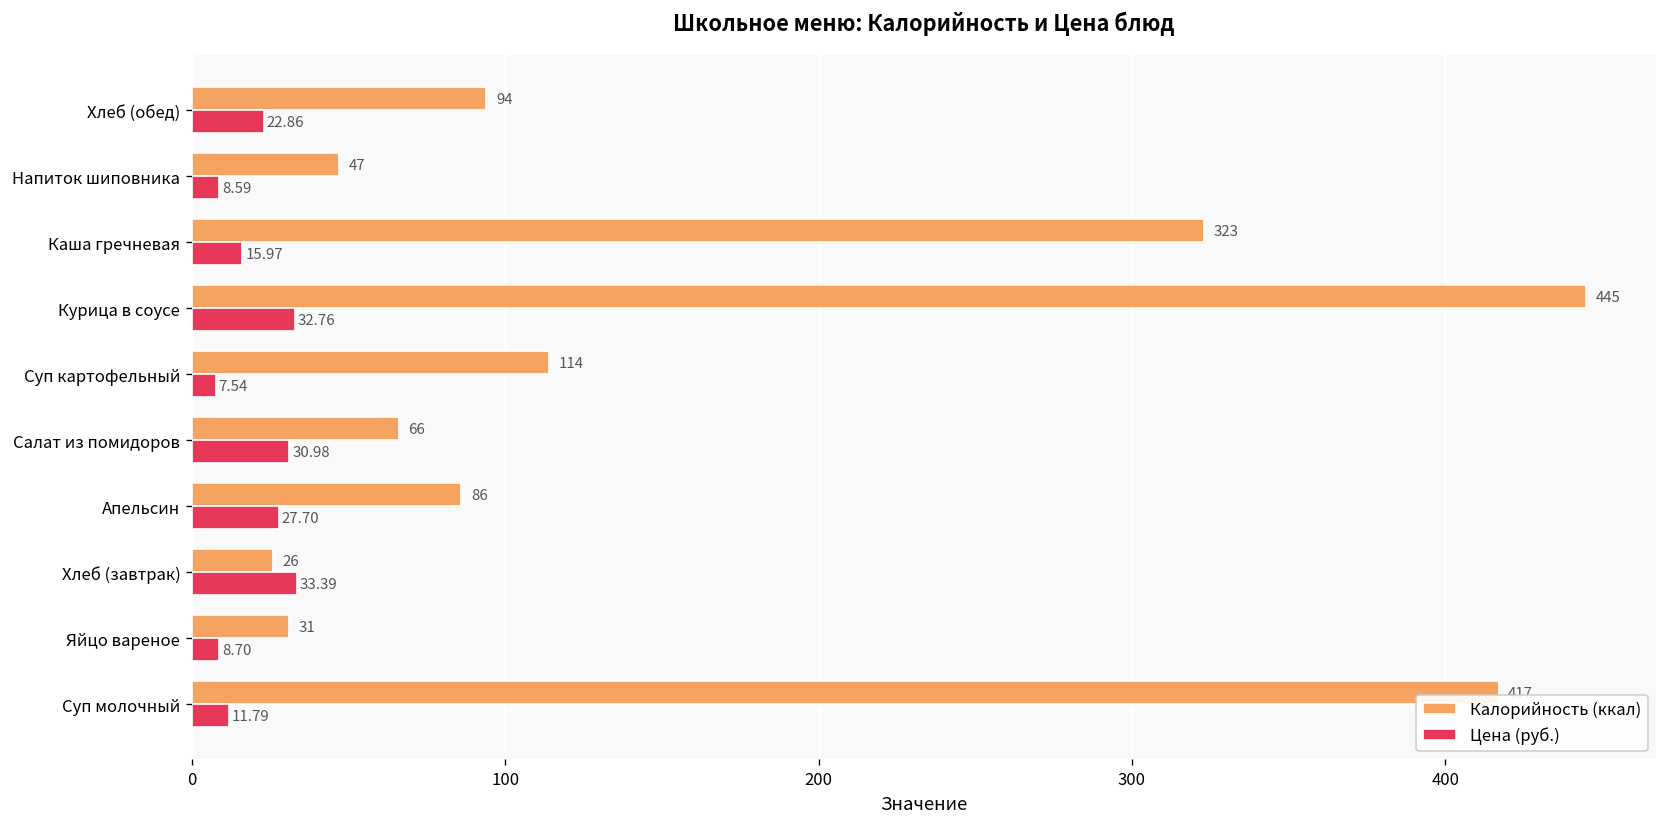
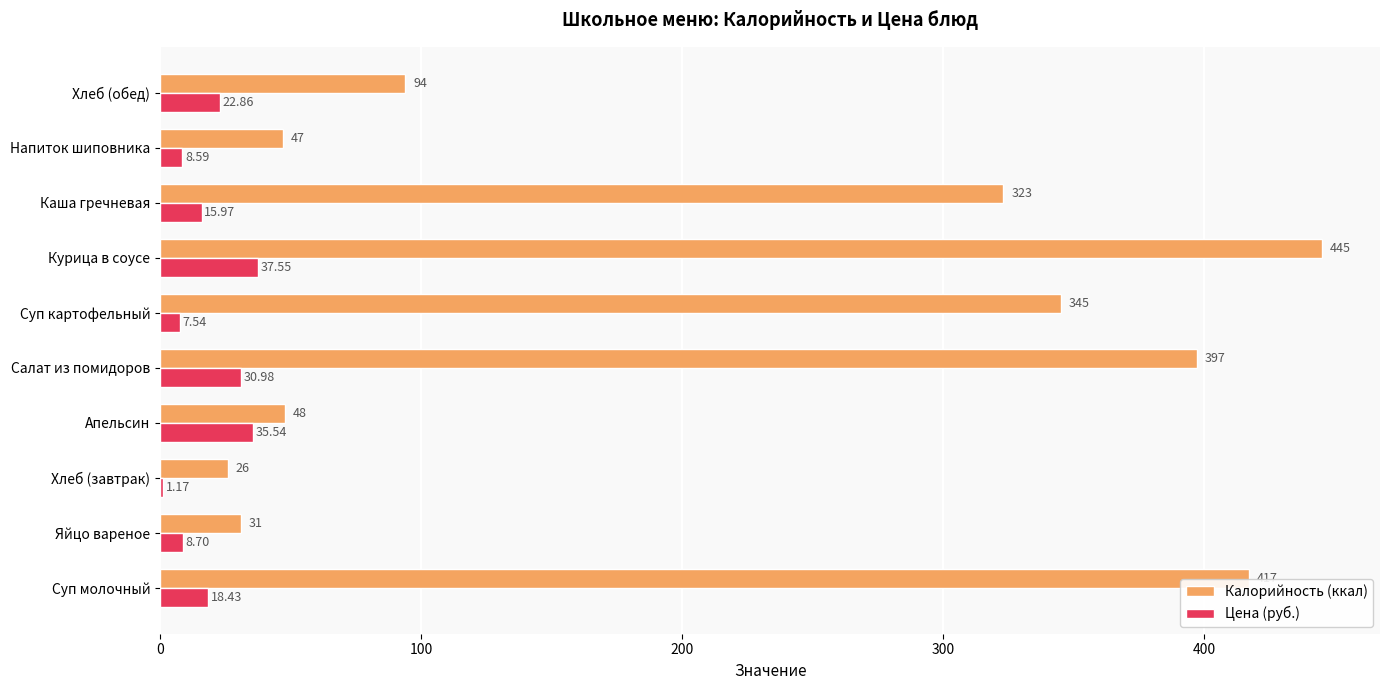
Цена (руб.), Курица в соусе: 32.76 -> 37.55
Калорийность (ккал), Суп картофельный: 114 -> 345
Калорийность (ккал), Салат из помидоров: 66 -> 397
Калорийность (ккал), Апельсин: 86 -> 48
Цена (руб.), Апельсин: 27.70 -> 35.54
Цена (руб.), Хлеб (завтрак): 33.39 -> 1.17
Цена (руб.), Суп молочный: 11.79 -> 18.43
